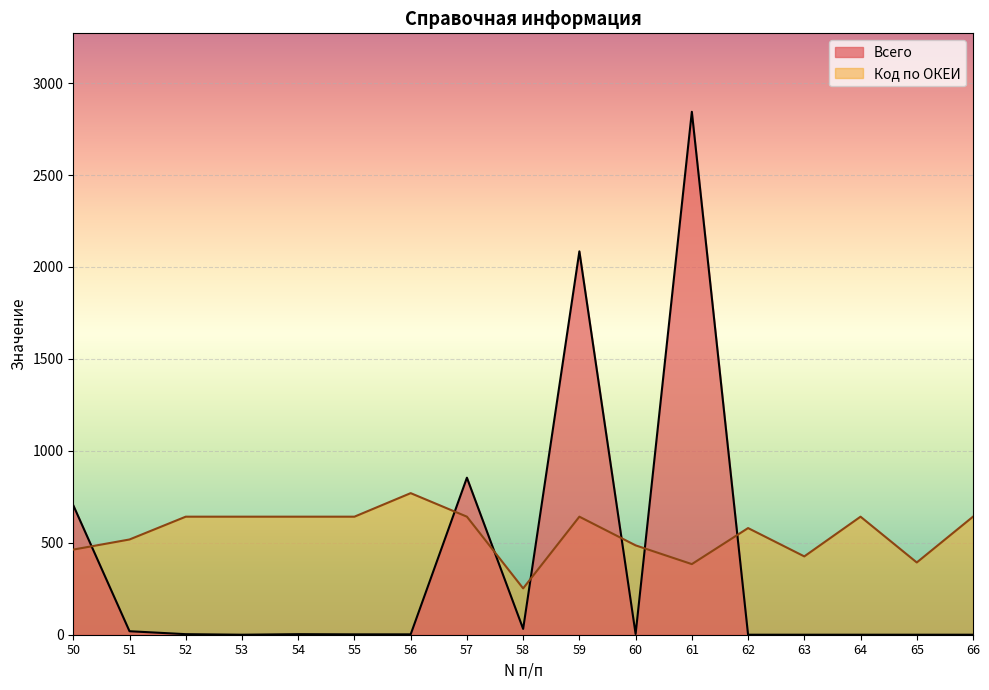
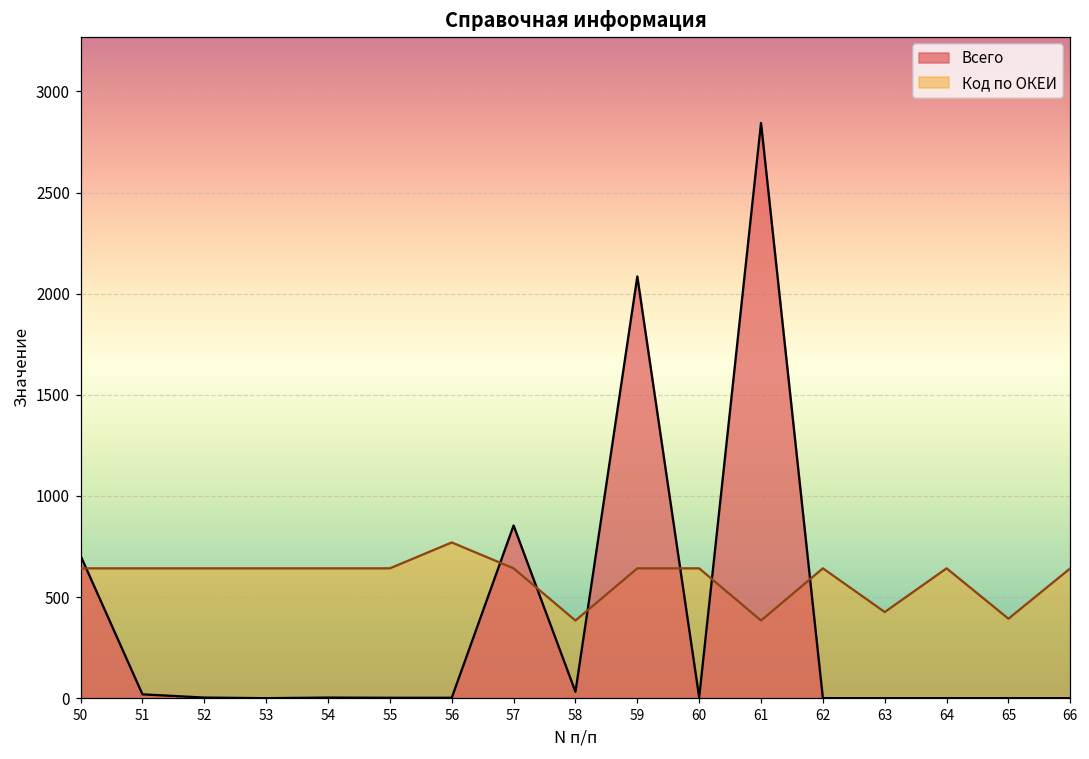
Код по ОКЕИ, 50: 460 -> 640
Код по ОКЕИ, 51: 520 -> 640
Код по ОКЕИ, 58: 250 -> 380
Код по ОКЕИ, 60: 490 -> 640
Код по ОКЕИ, 62: 580 -> 640
